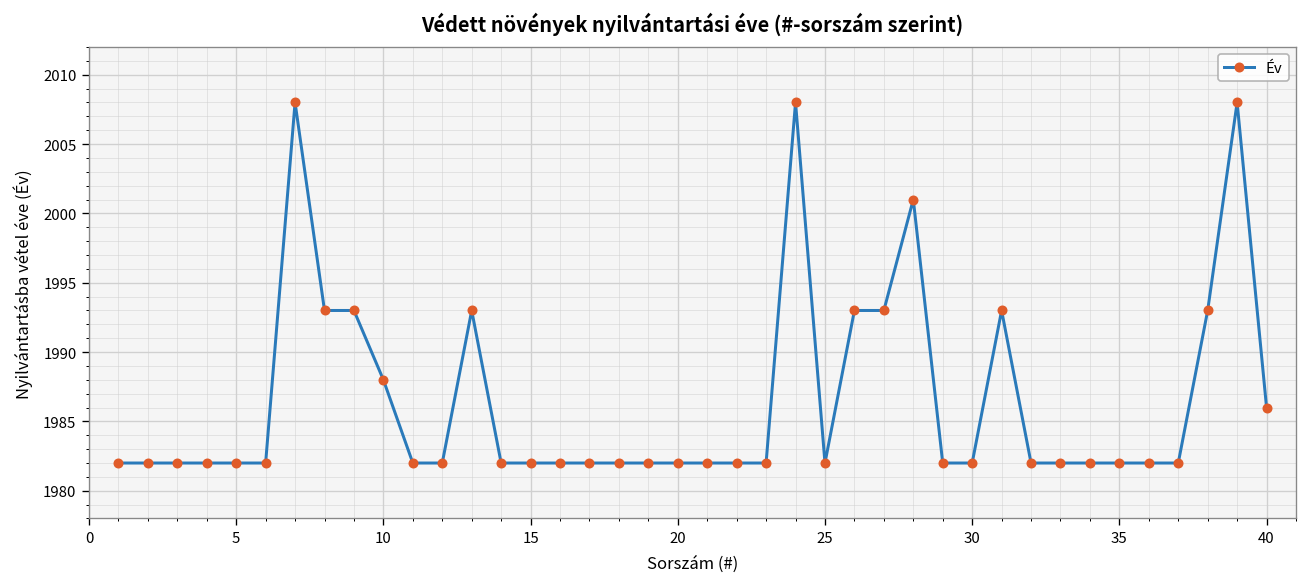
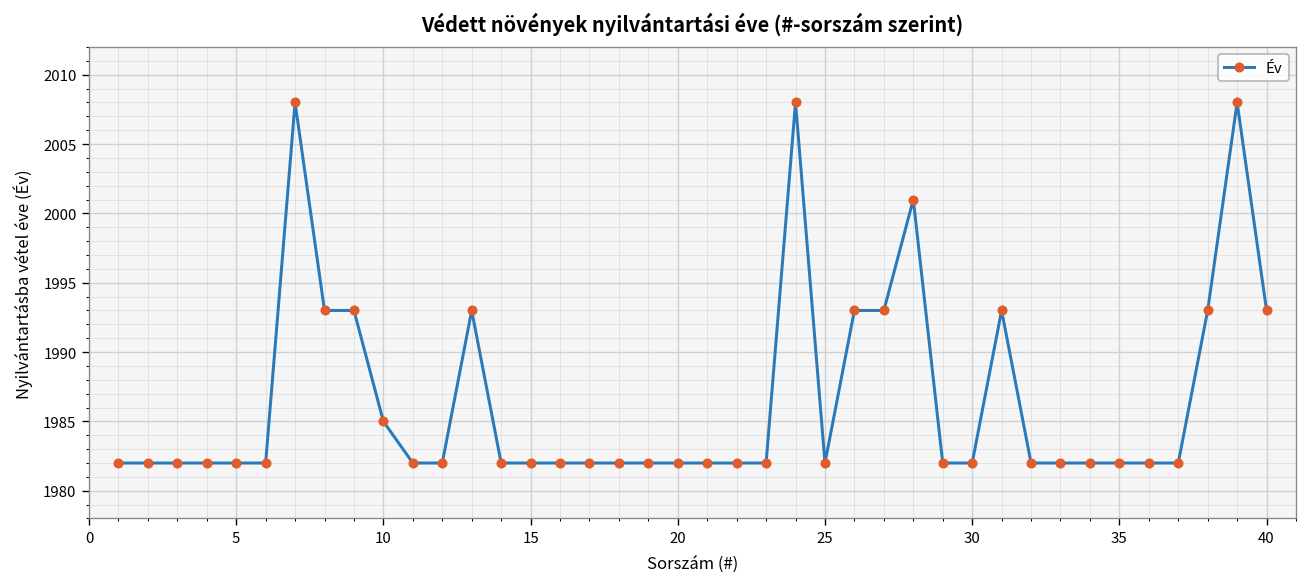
10: 1988 -> 1985
40: 1986 -> 1993
